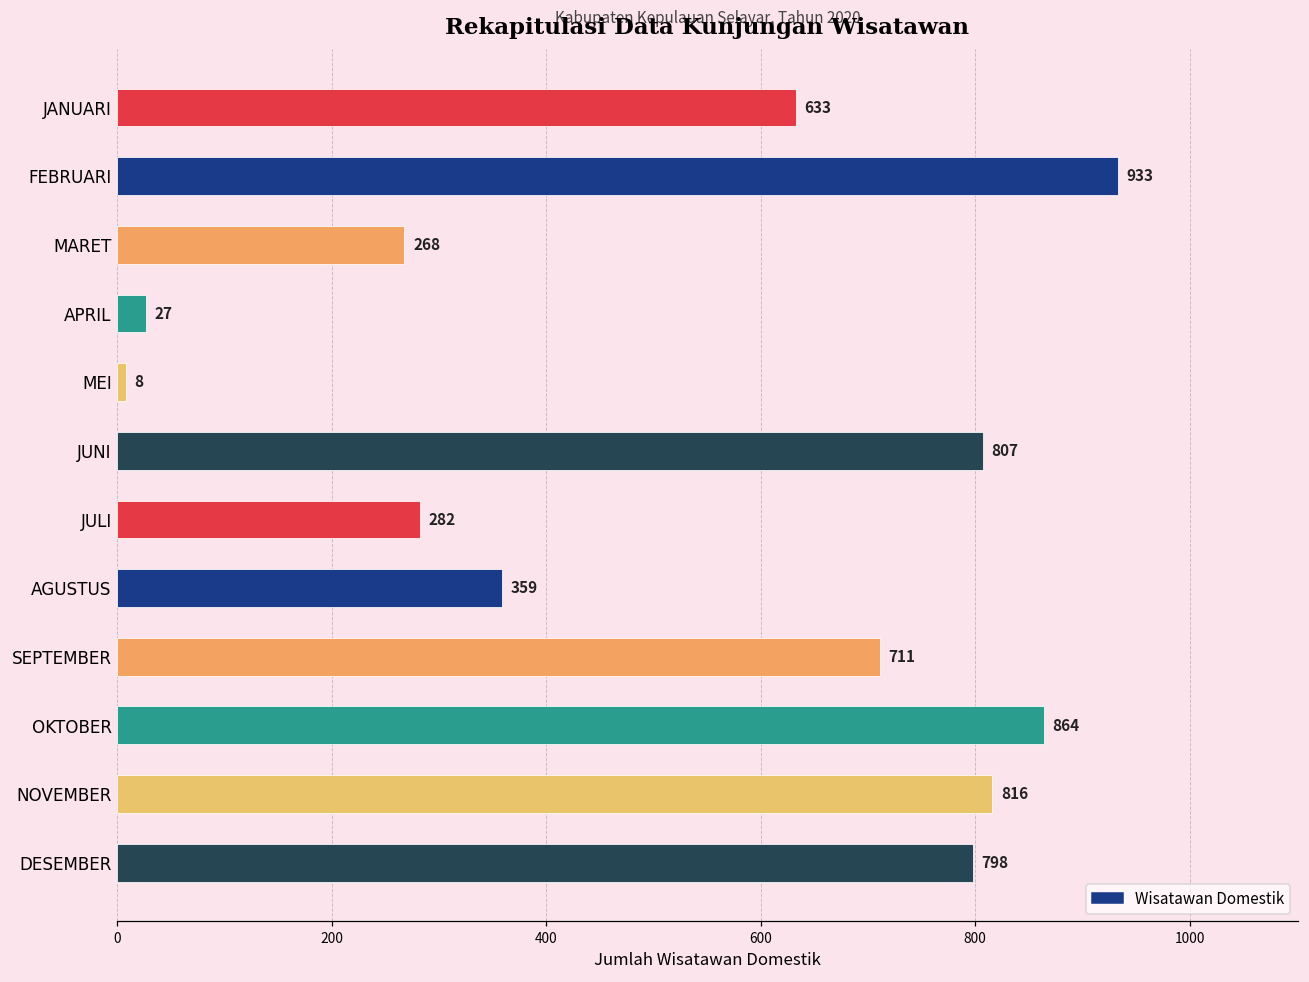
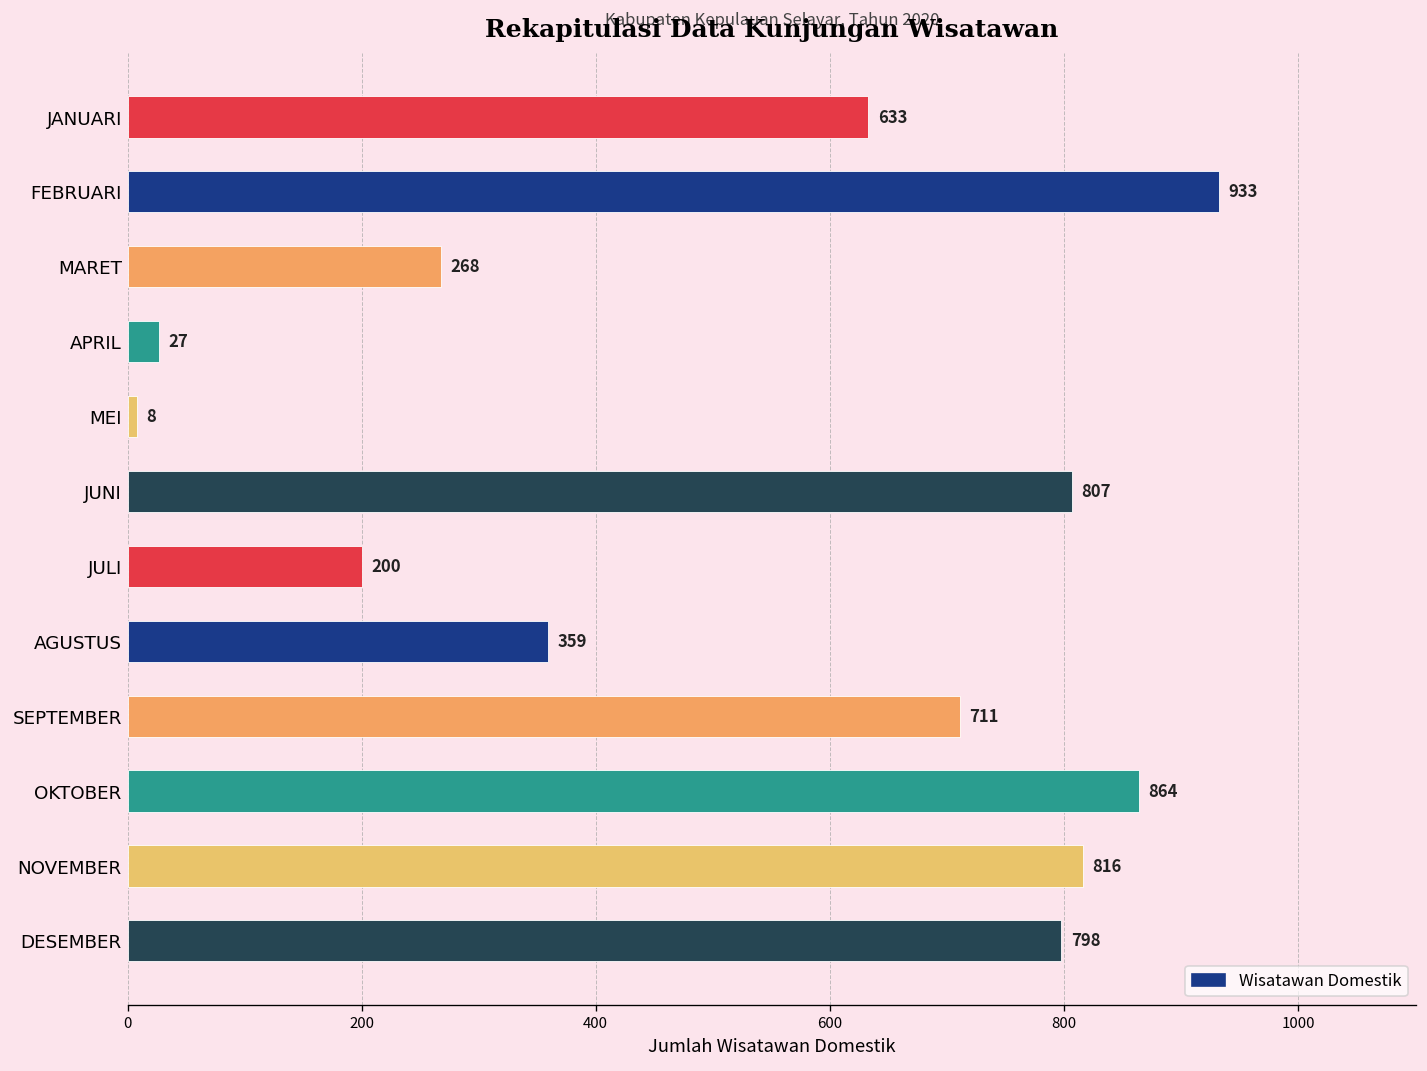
JULI: 282 -> 200
